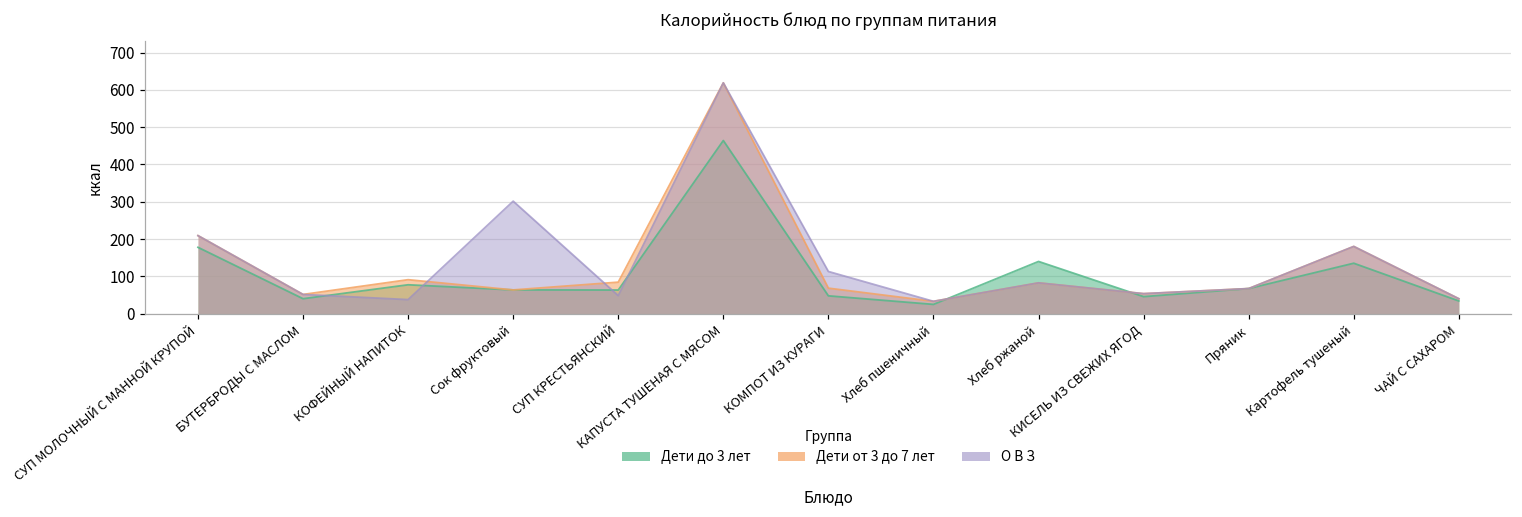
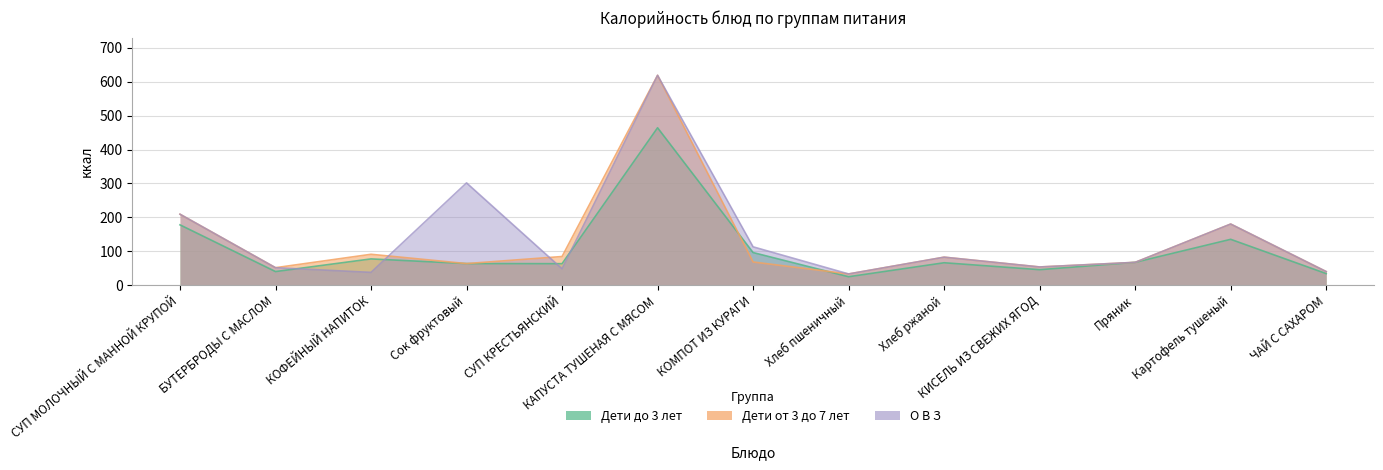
Дети до 3 лет, КОМПОТ ИЗ КУРАГИ: 50 -> 100
Дети до 3 лет, Хлеб ржаной: 140 -> 70
